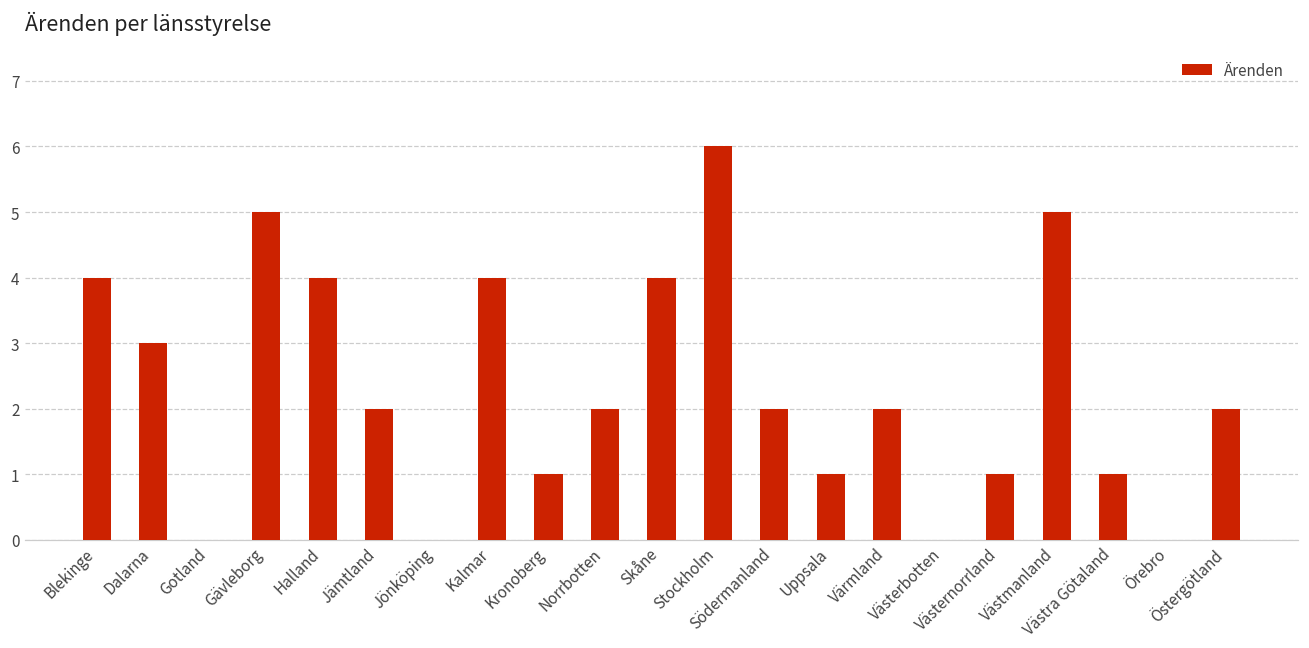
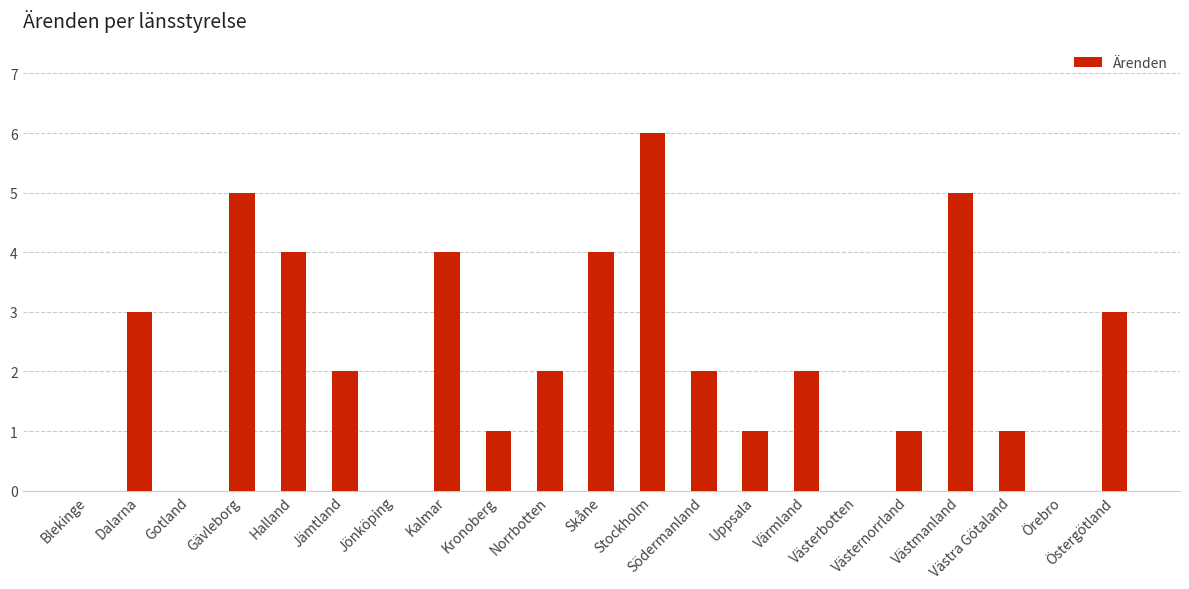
Blekinge: 4 -> 0
Östergötland: 2 -> 3
